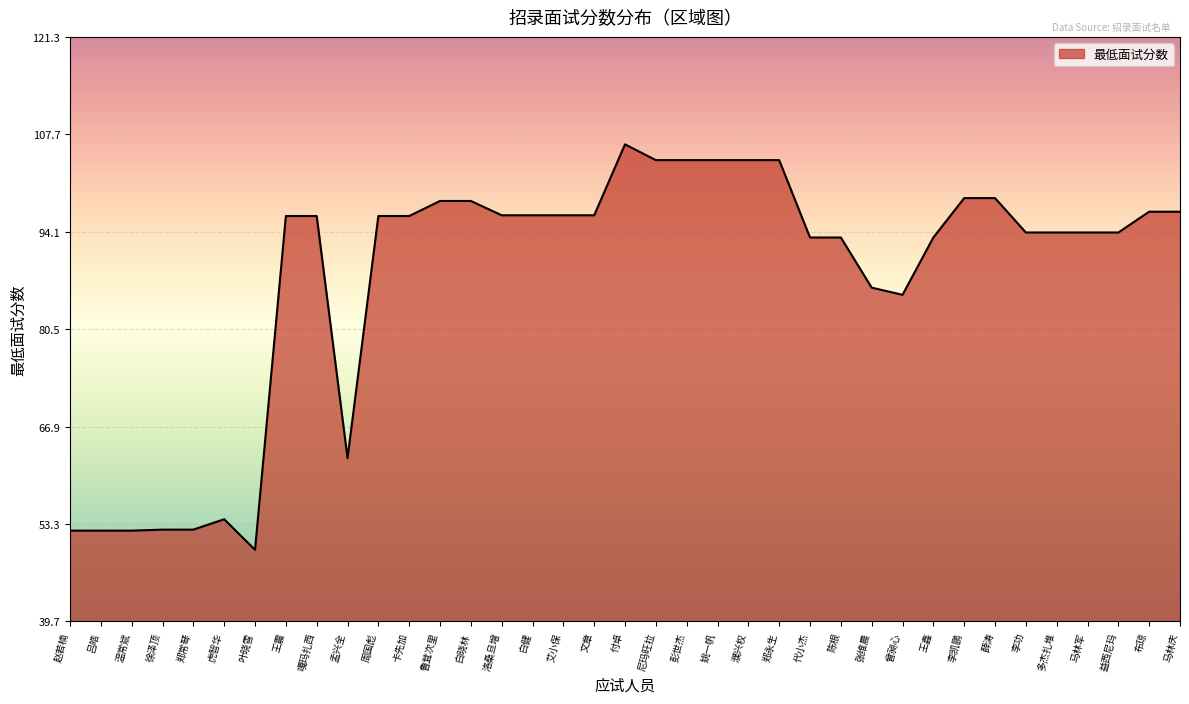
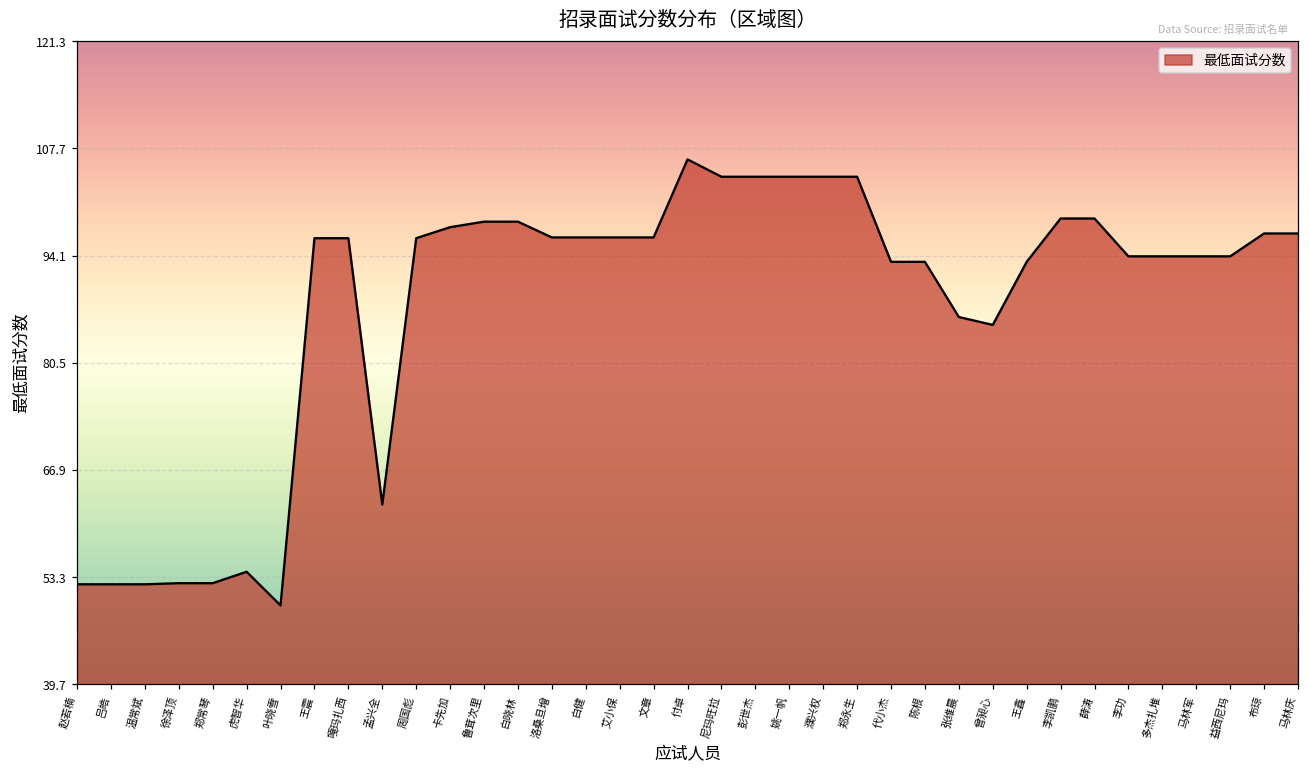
卡先加: 96 -> 98
